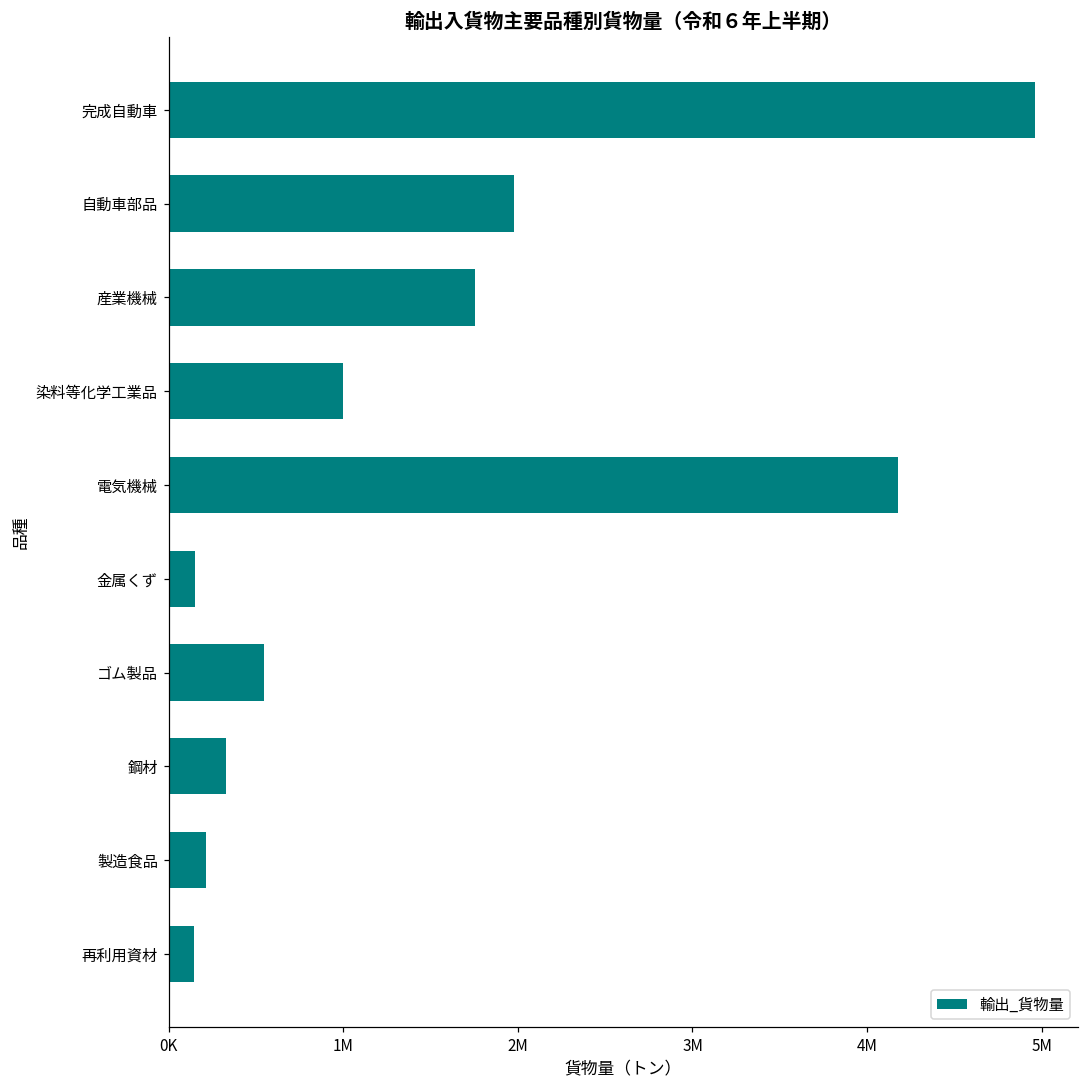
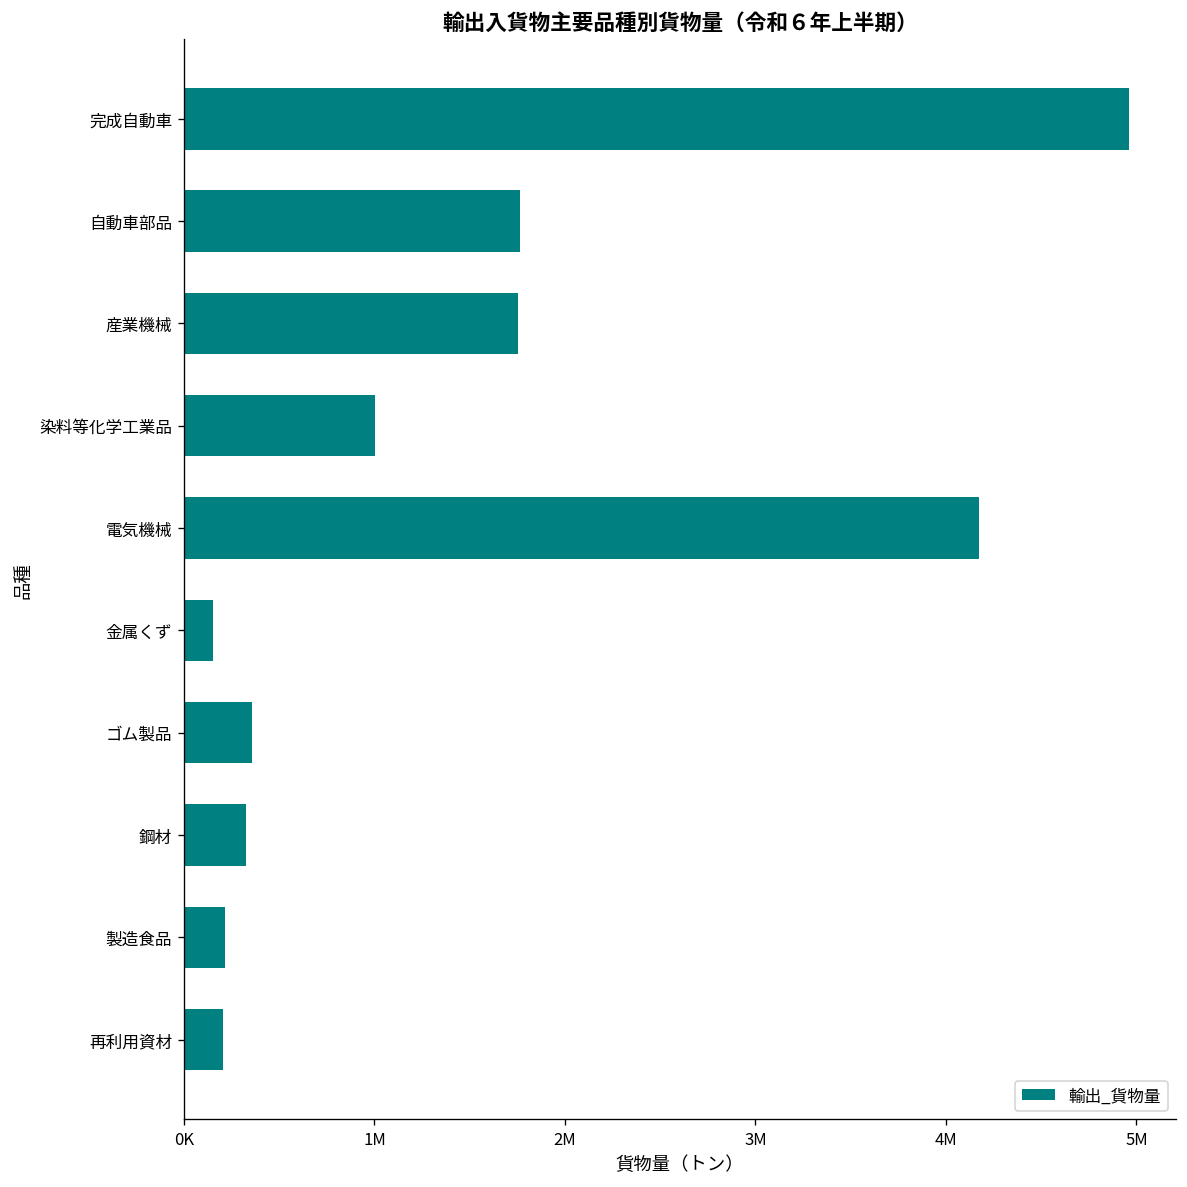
自動車部品: 1980000 -> 1760000
ゴム製品: 540000 -> 360000
再利用資材: 150000 -> 210000
